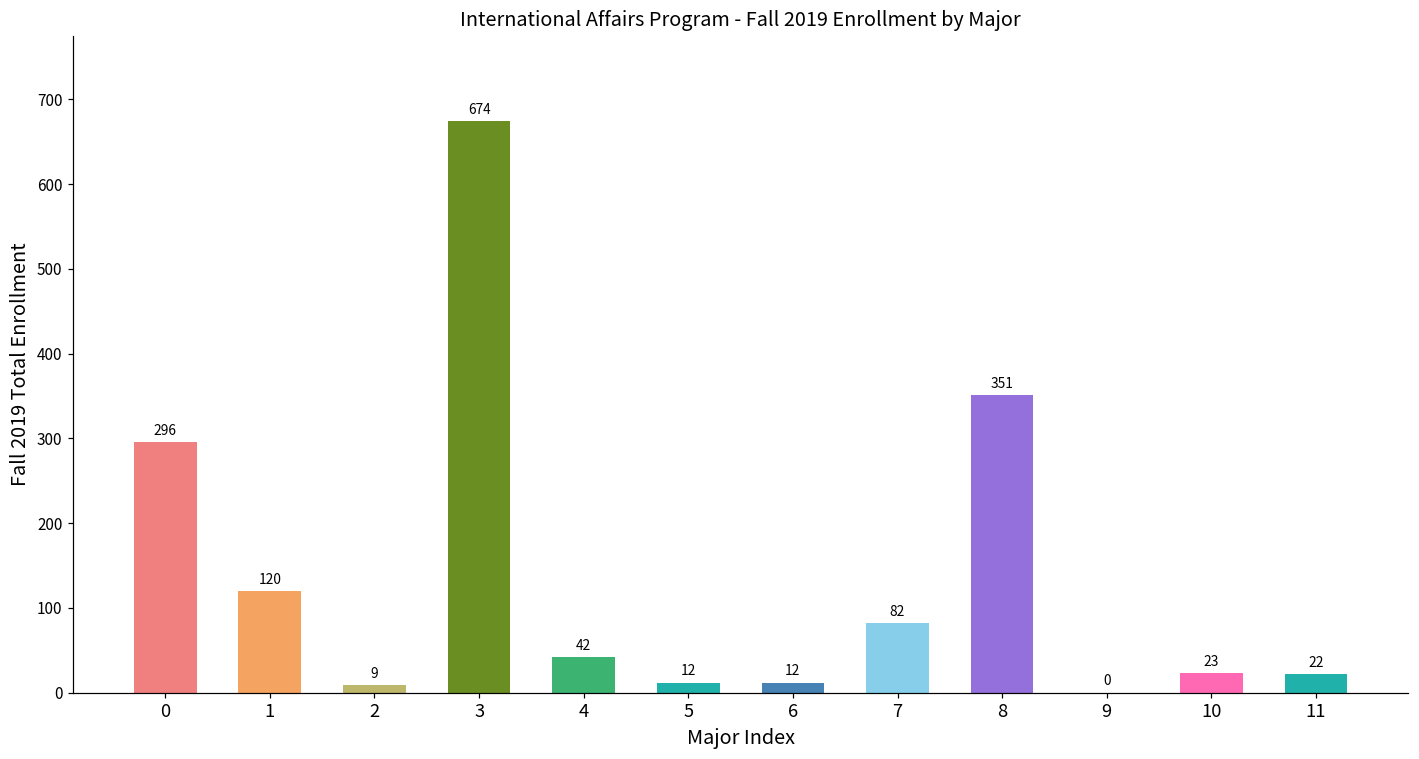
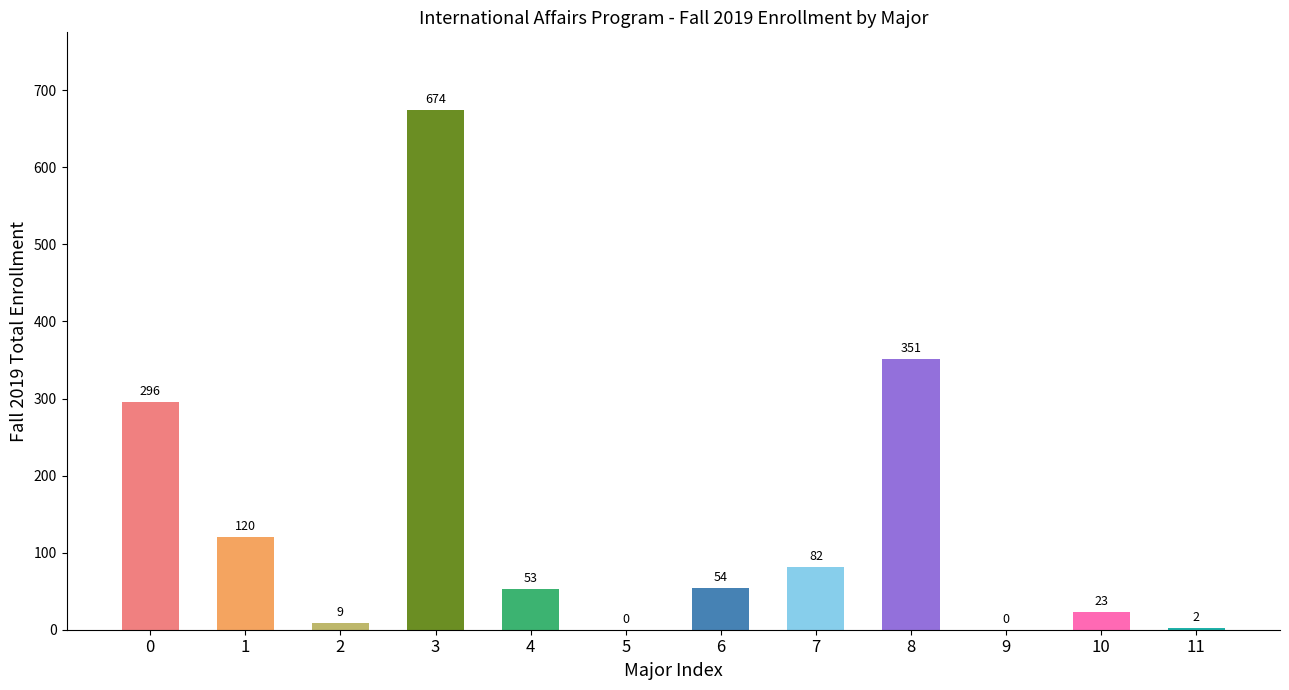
4: 42 -> 53
5: 12 -> 0
6: 12 -> 54
11: 22 -> 2
